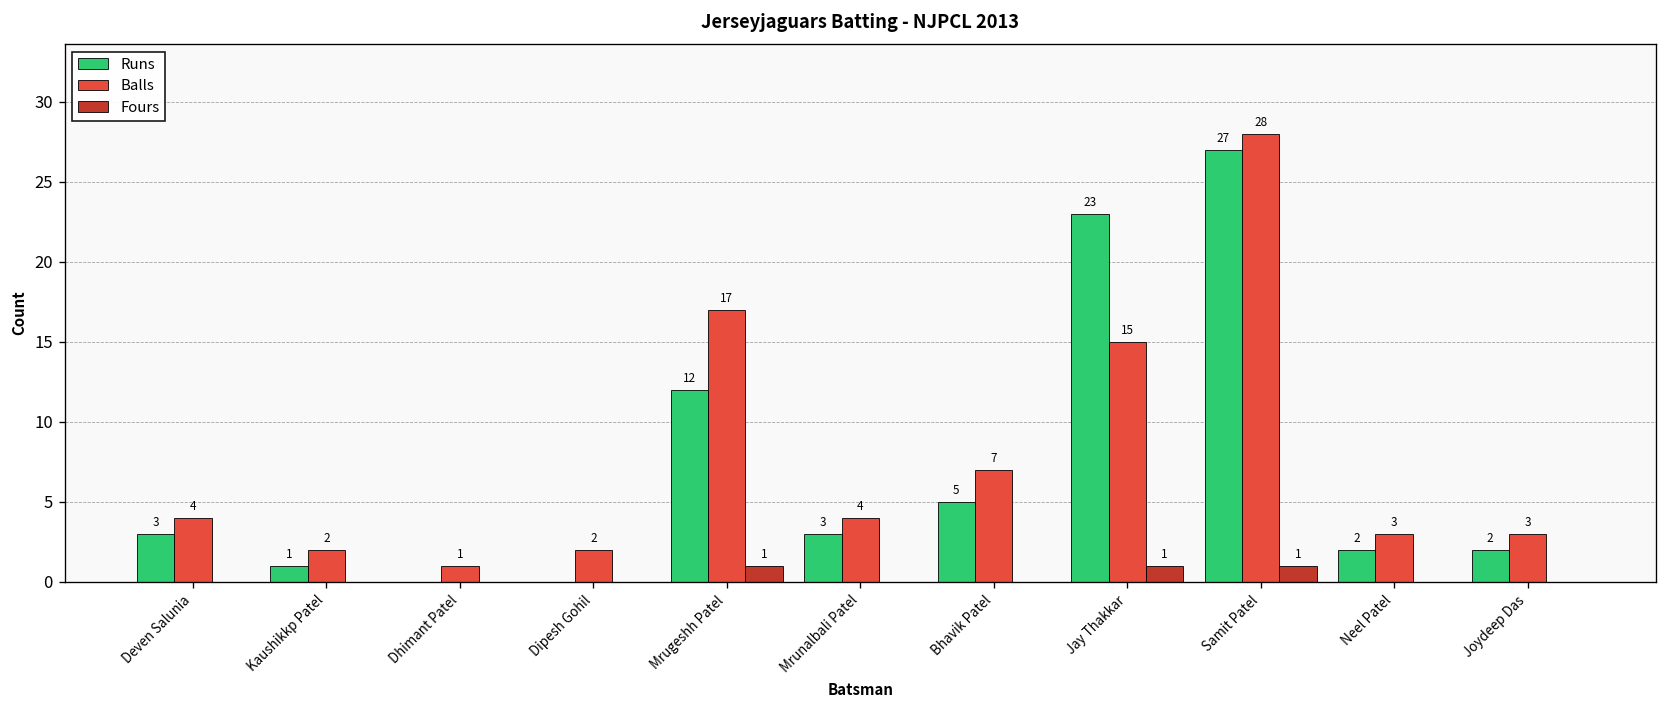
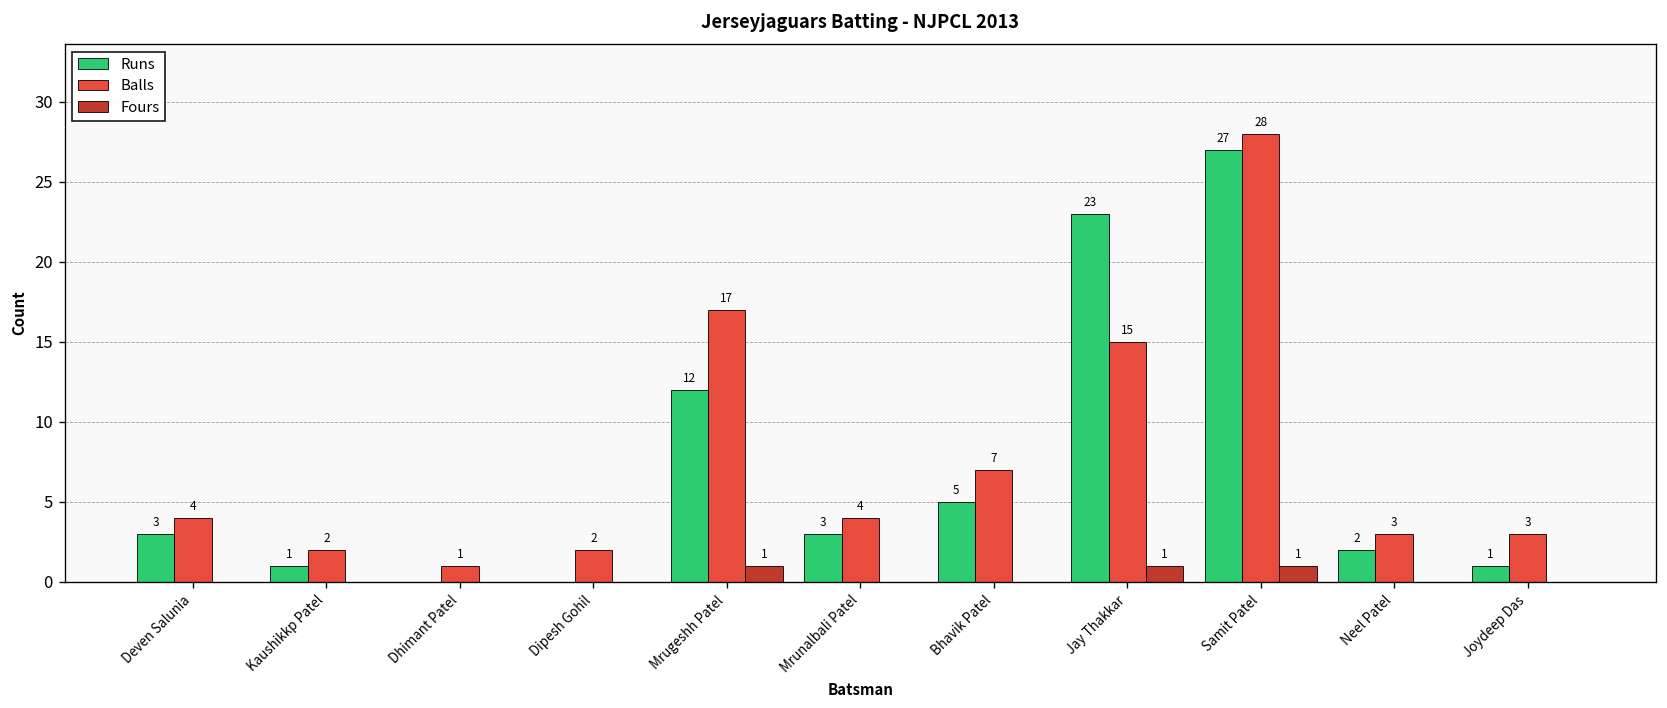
Runs, Joydeep Das: 2 -> 1
